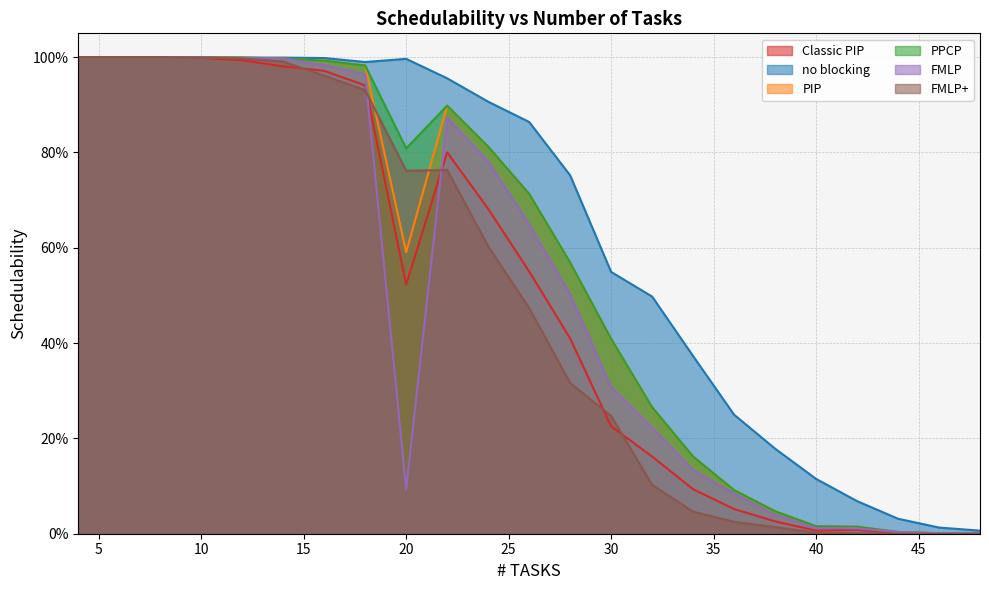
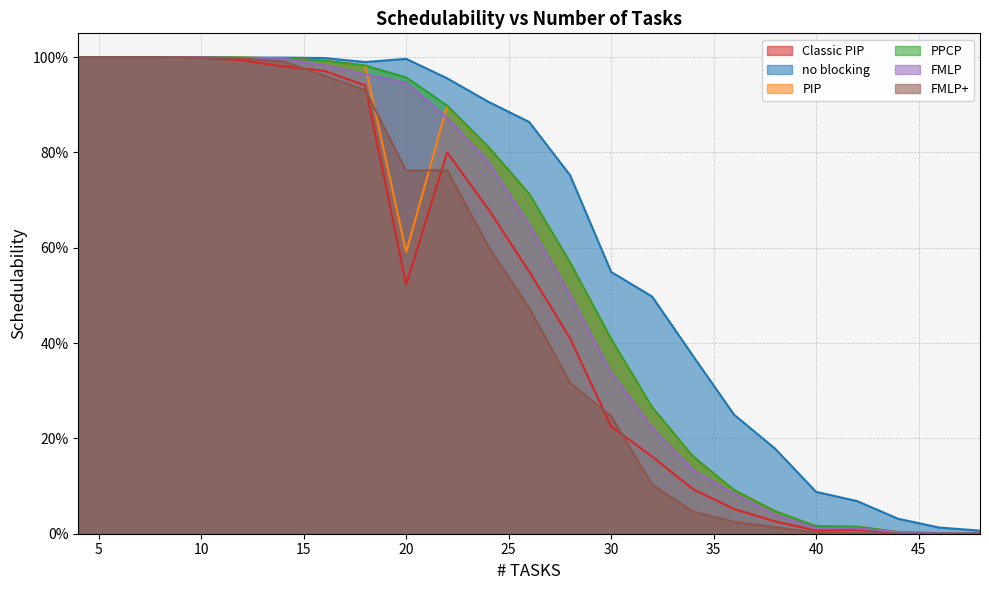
PPCP, 20: 81% -> 96%
FMLP, 20: 9% -> 95%
FMLP, 30: 31% -> 34%
no blocking, 40: 12% -> 9%
